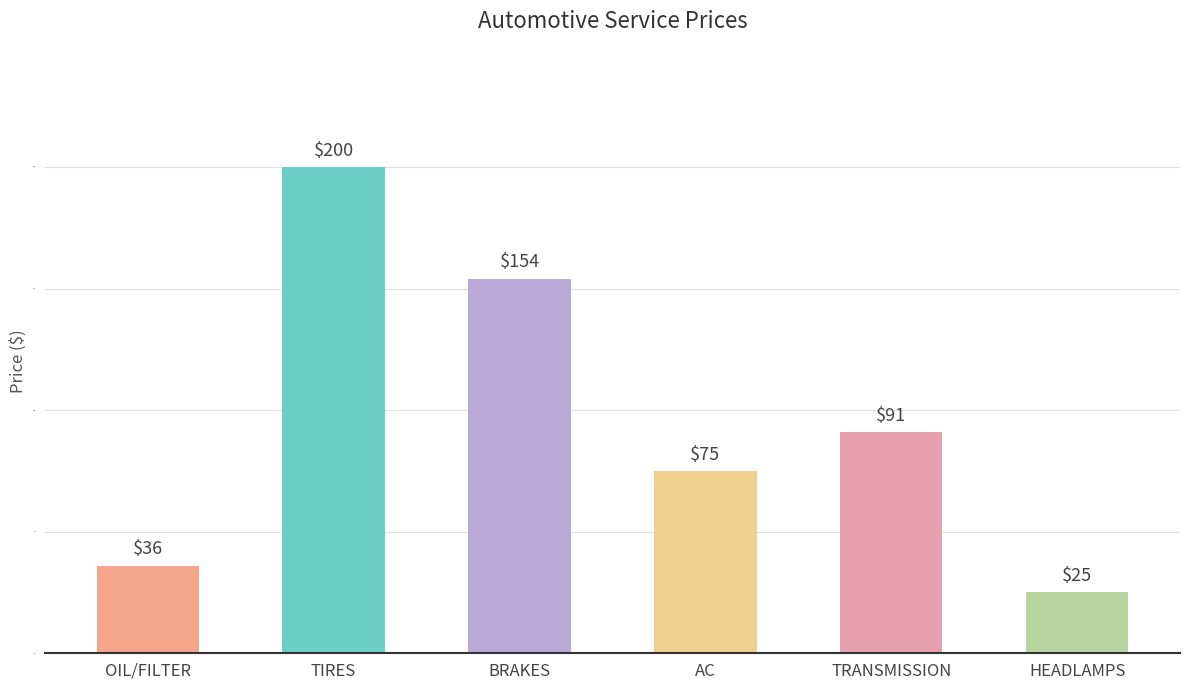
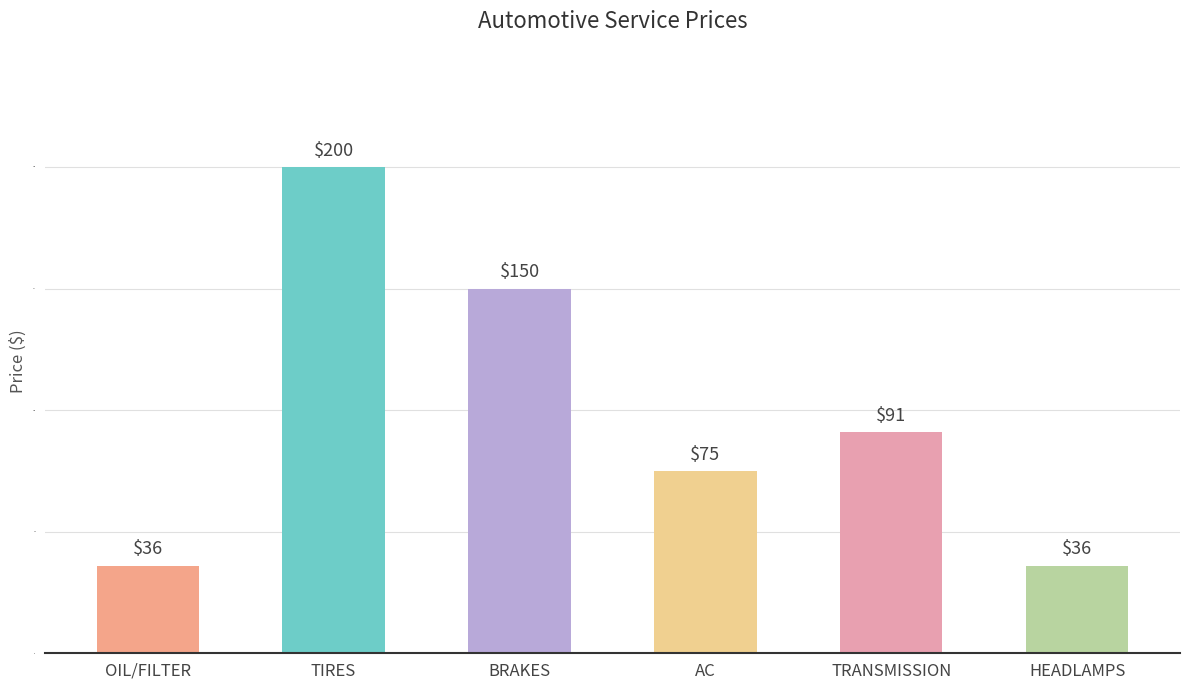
BRAKES: $154 -> $150
HEADLAMPS: $25 -> $36
